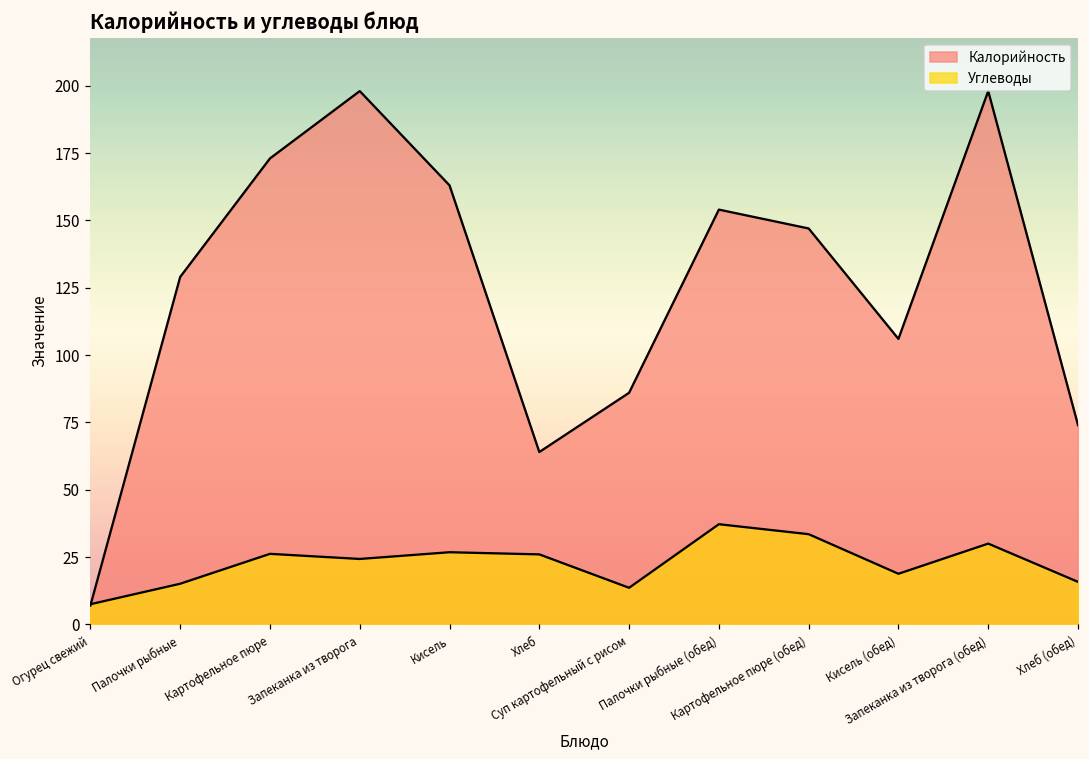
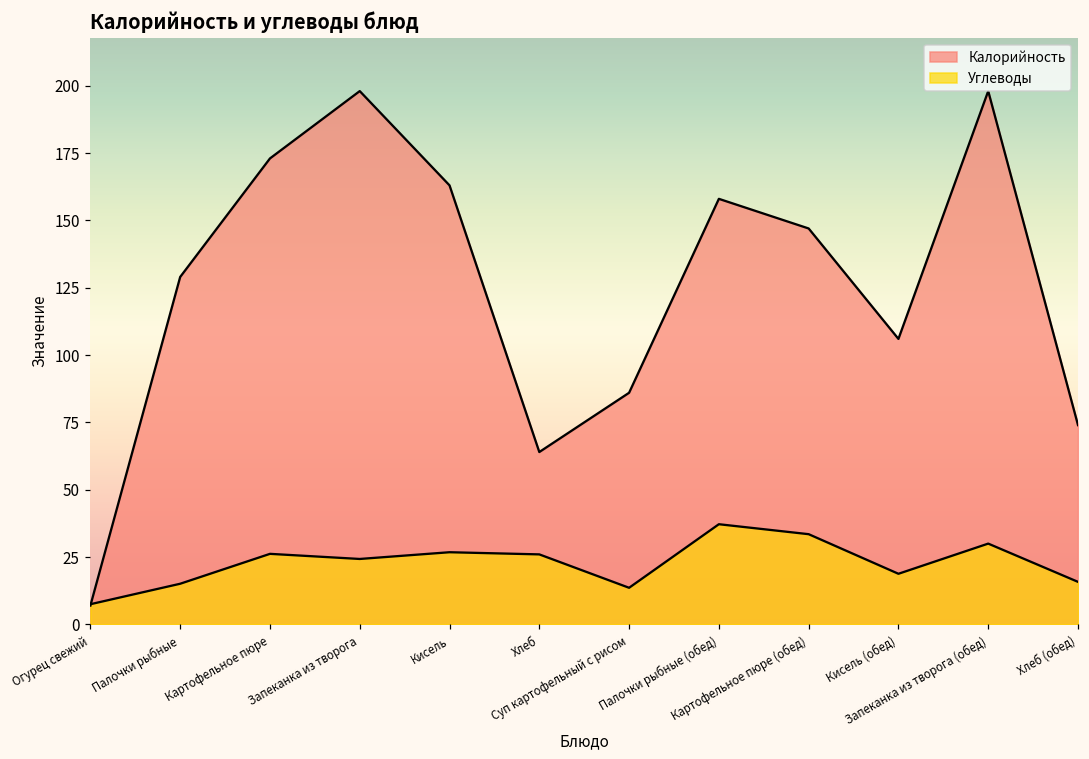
Калорийность, Палочки рыбные (обед): 154 -> 158
